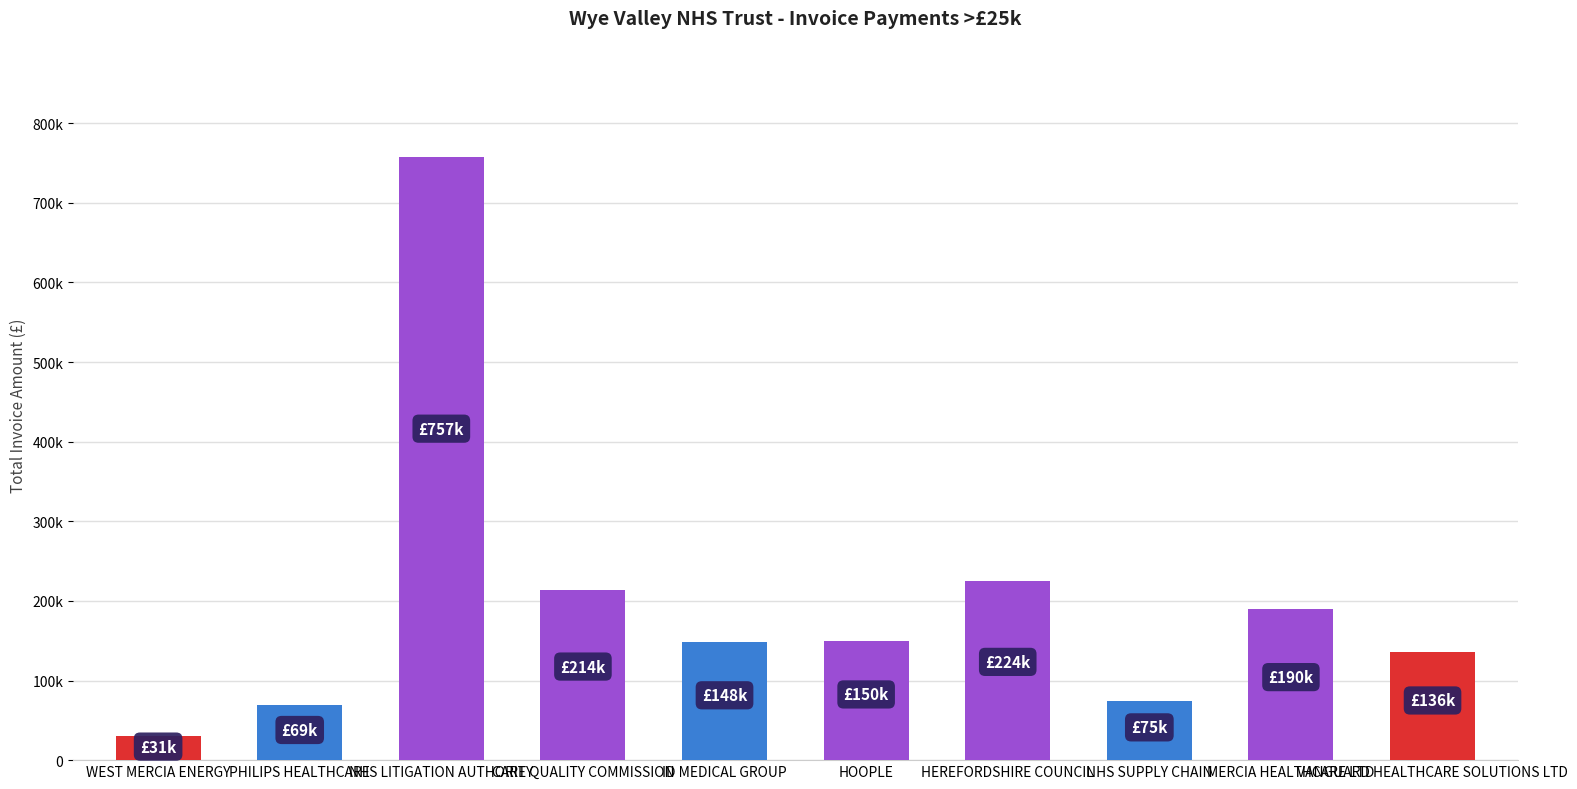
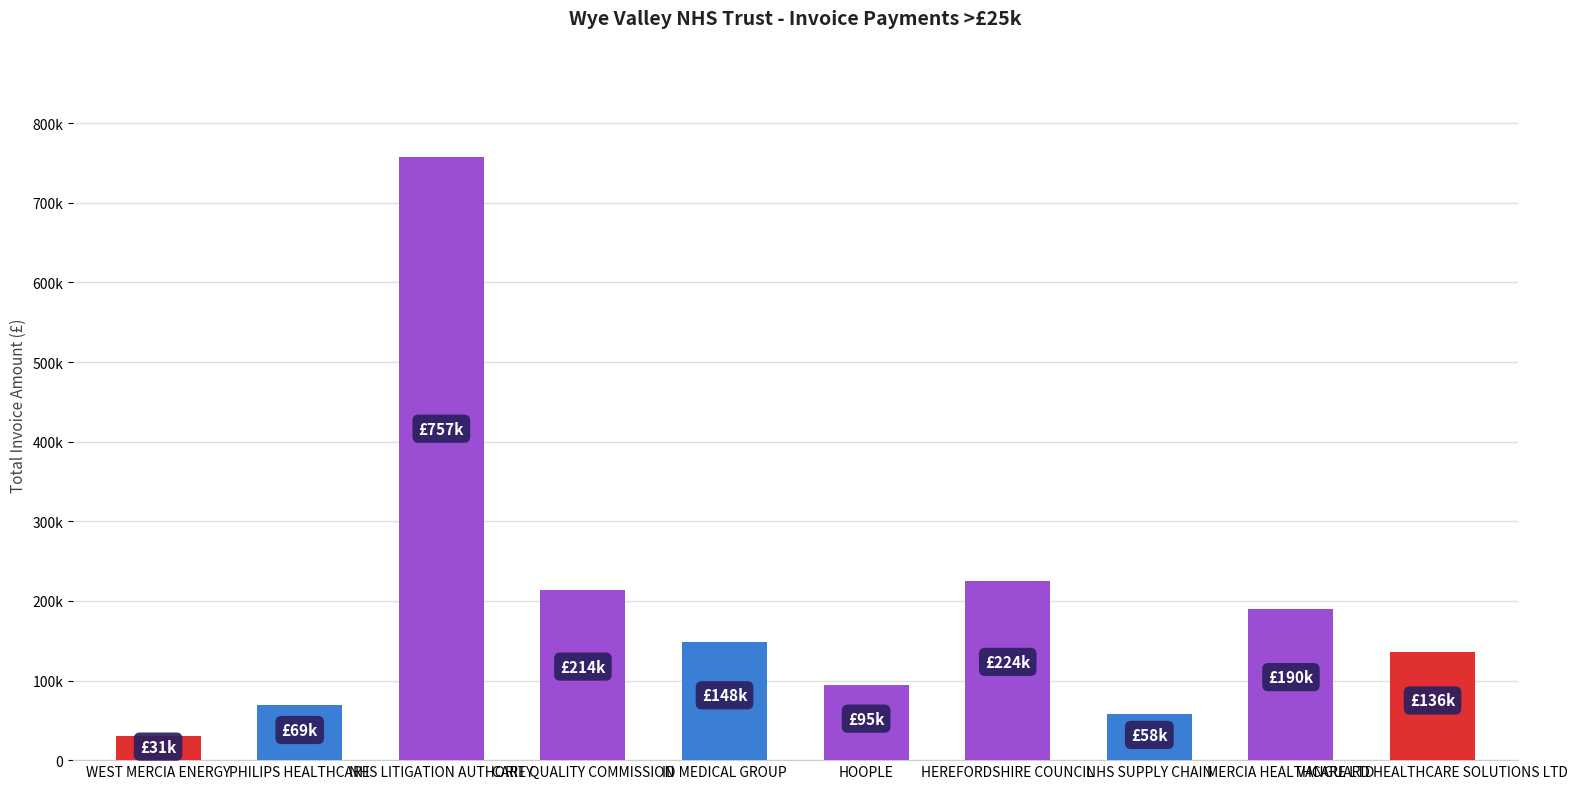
HOOPLE: £150k -> £95k
NHS SUPPLY CHAIN: £75k -> £58k
